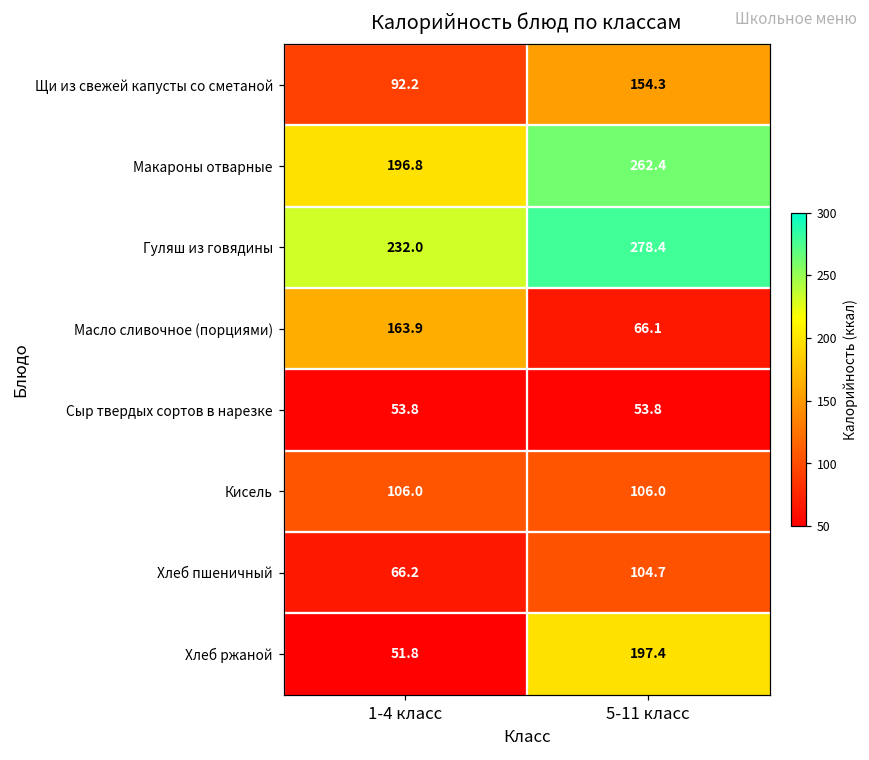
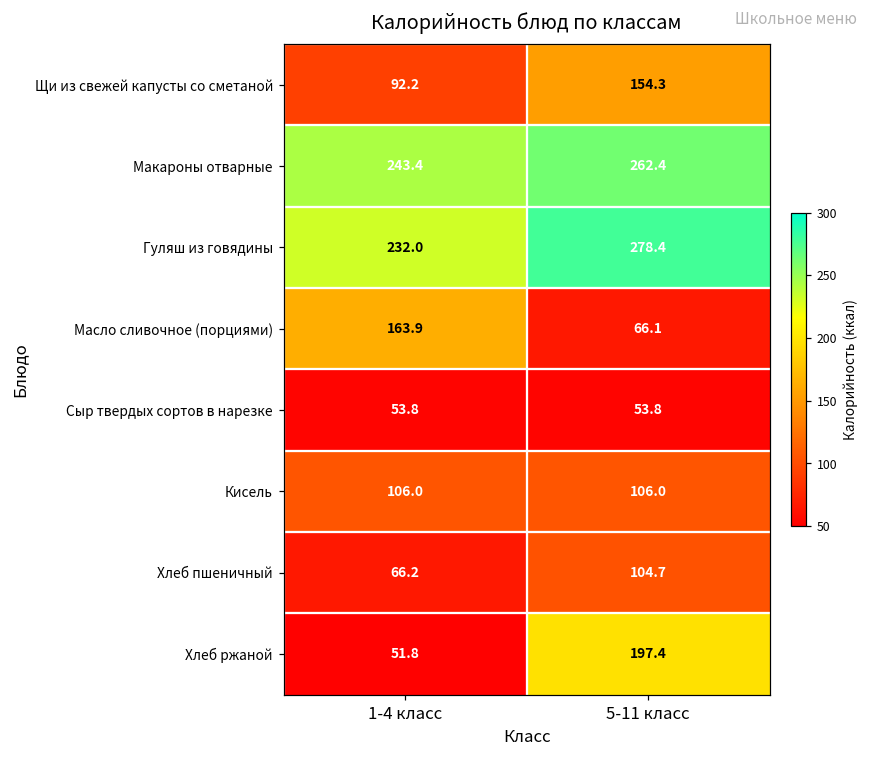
Макароны отварные, 1-4 класс: 196.8 -> 243.4
